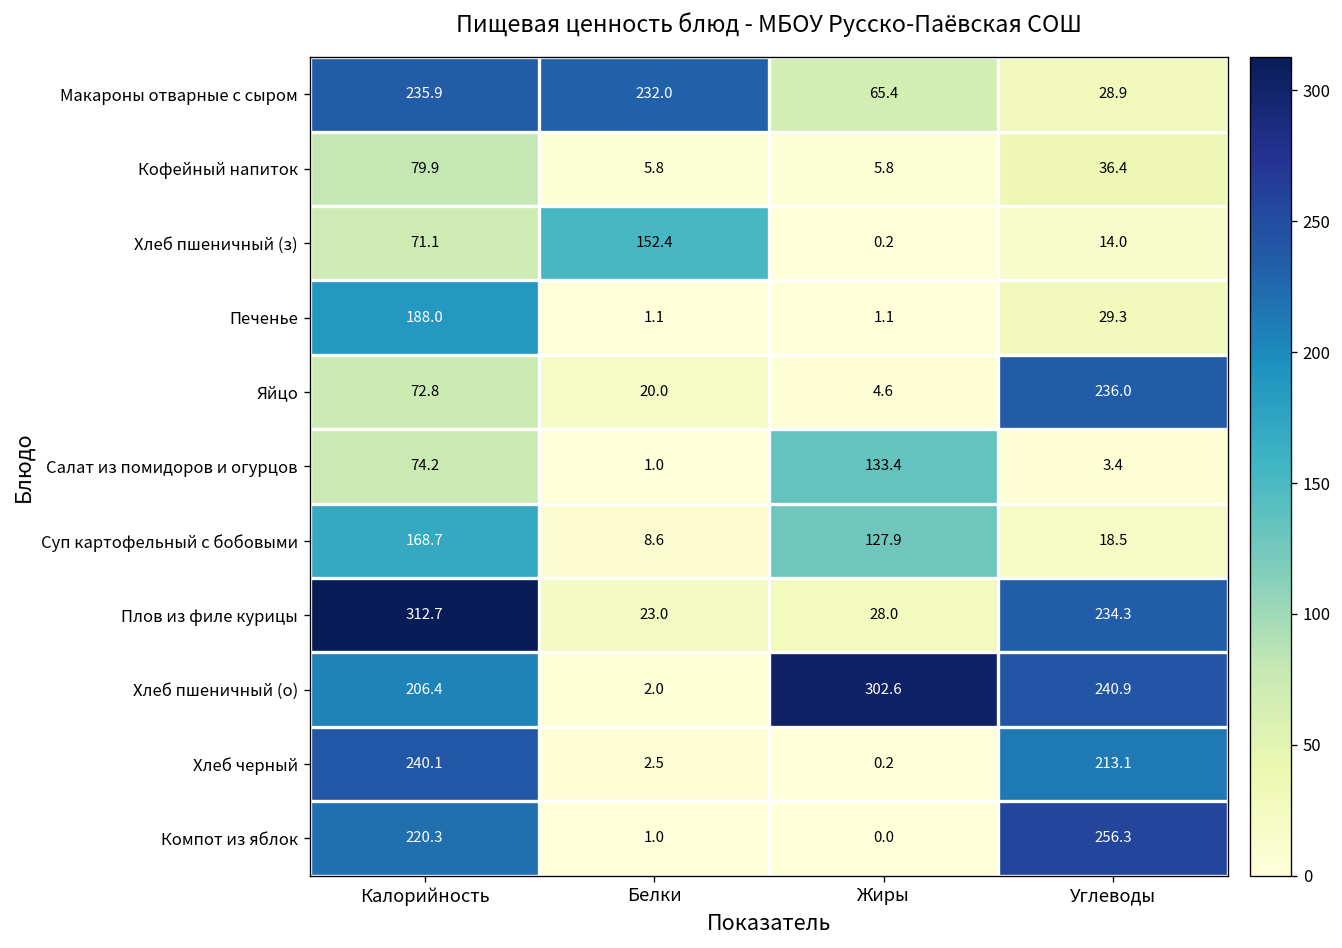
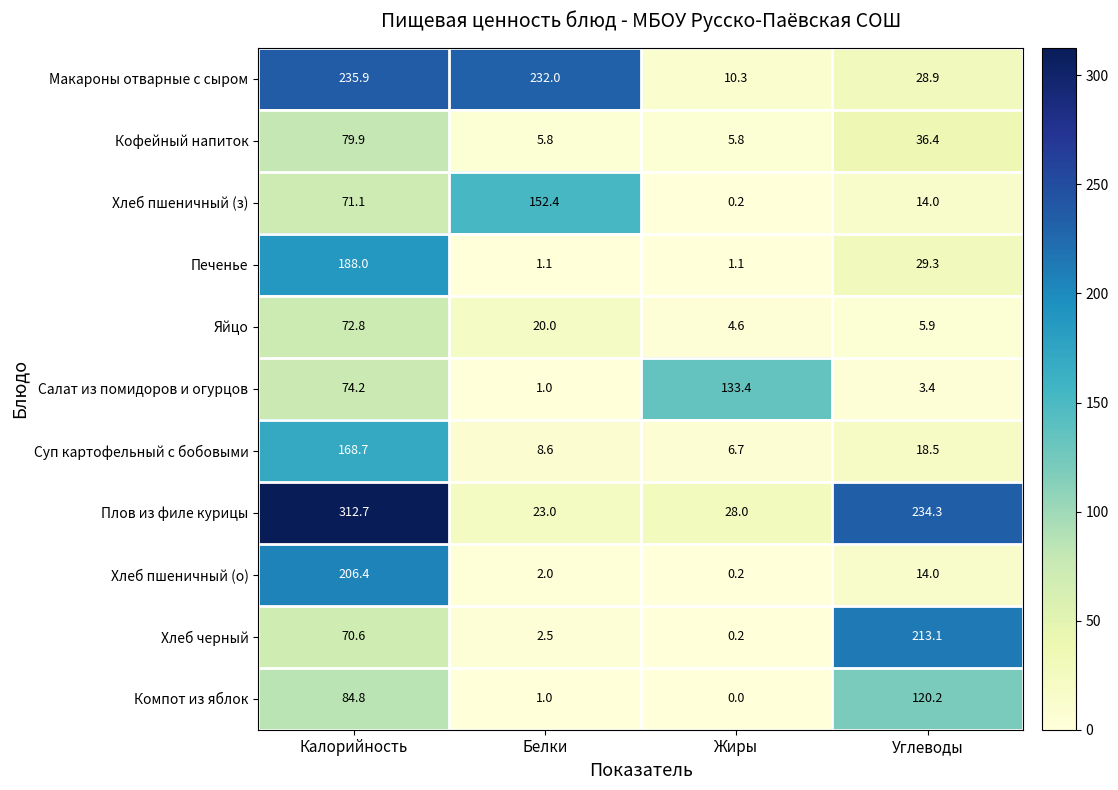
Макароны отварные с сыром, Жиры: 65.4 -> 10.3
Яйцо, Углеводы: 236.0 -> 5.9
Суп картофельный с бобовыми, Жиры: 127.9 -> 6.7
Хлеб пшеничный (о), Жиры: 302.6 -> 0.2
Хлеб пшеничный (о), Углеводы: 240.9 -> 14.0
Хлеб черный, Калорийность: 240.1 -> 70.6
Компот из яблок, Калорийность: 220.3 -> 84.8
Компот из яблок, Углеводы: 256.3 -> 120.2
